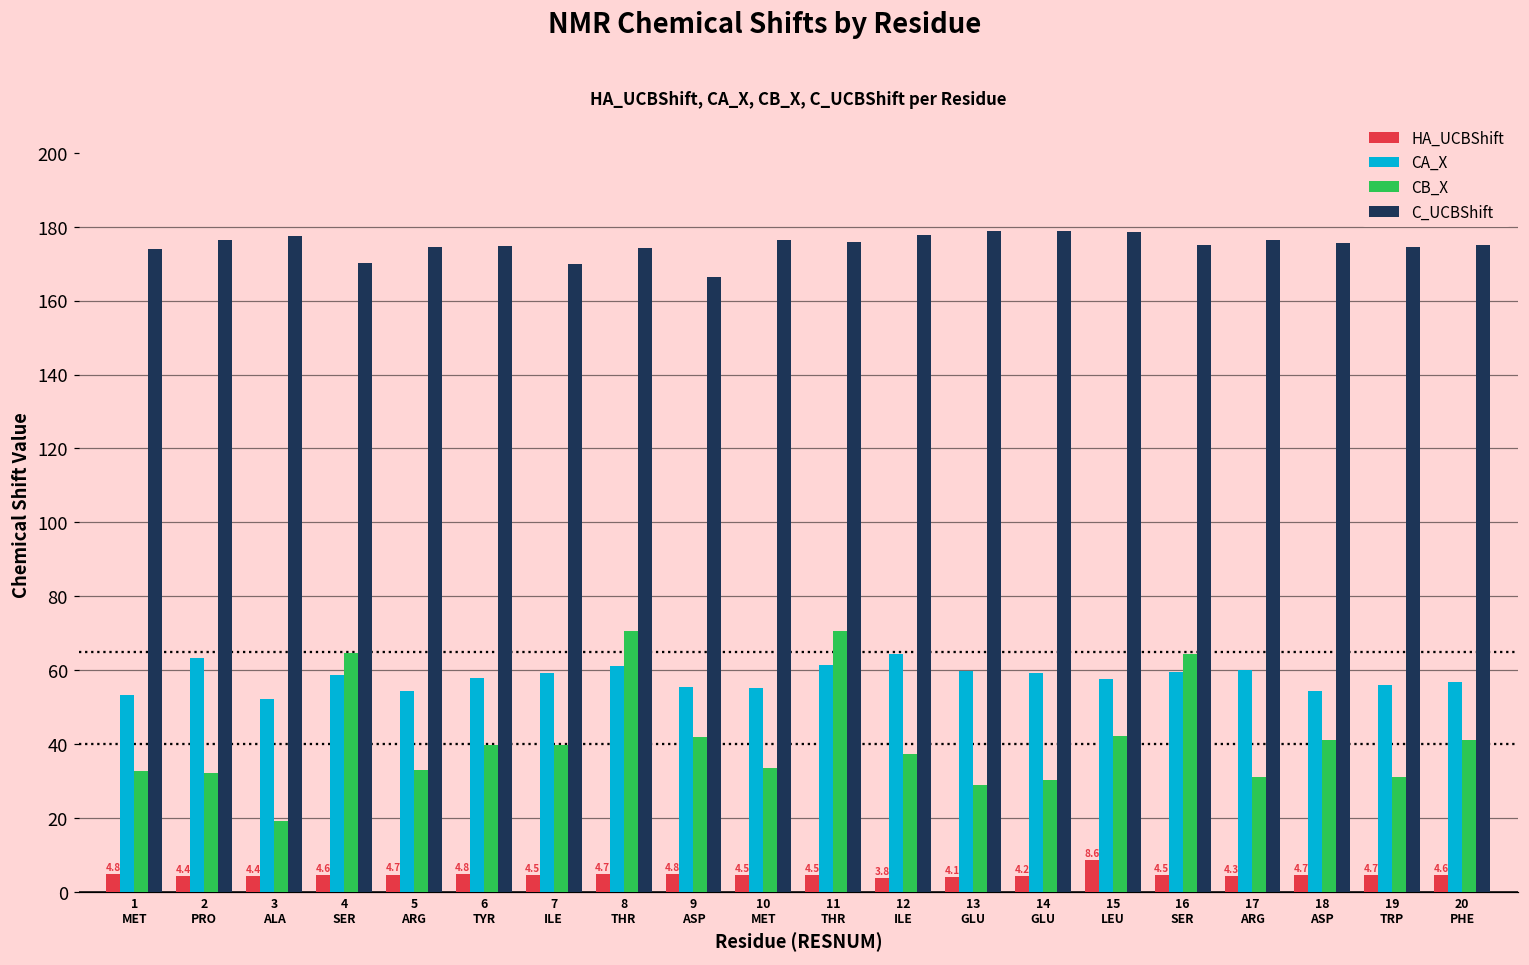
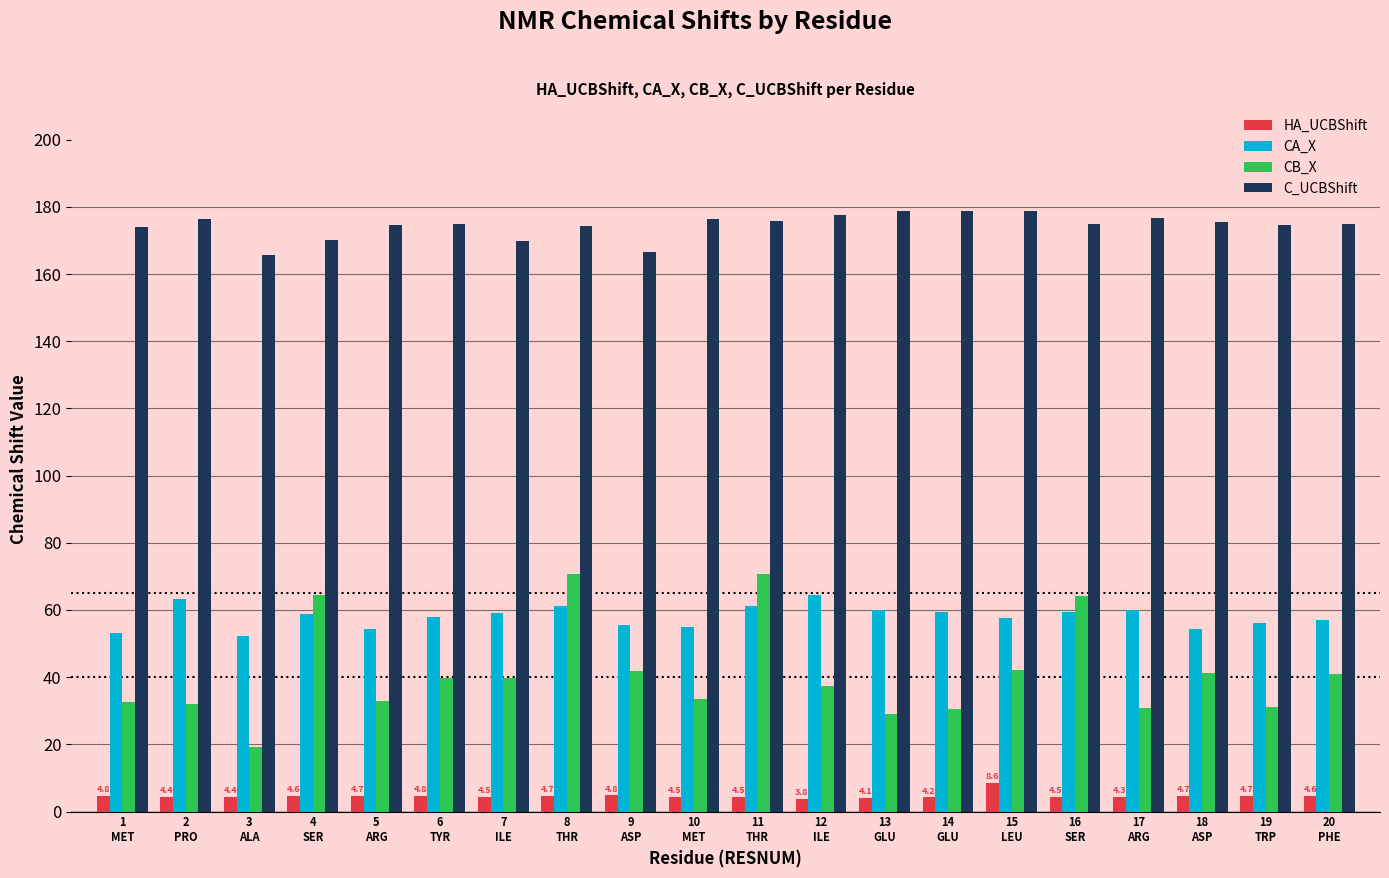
C_UCBShift, 3 ALA: 177 -> 166
